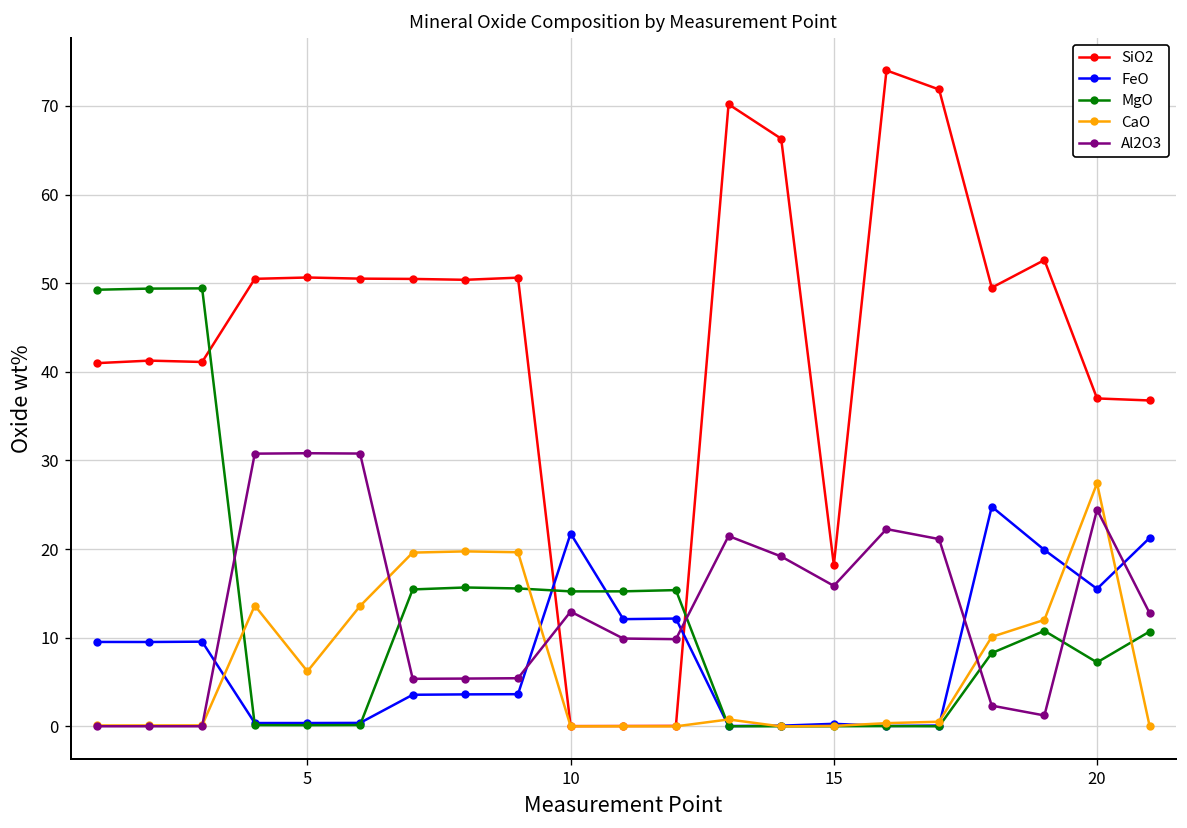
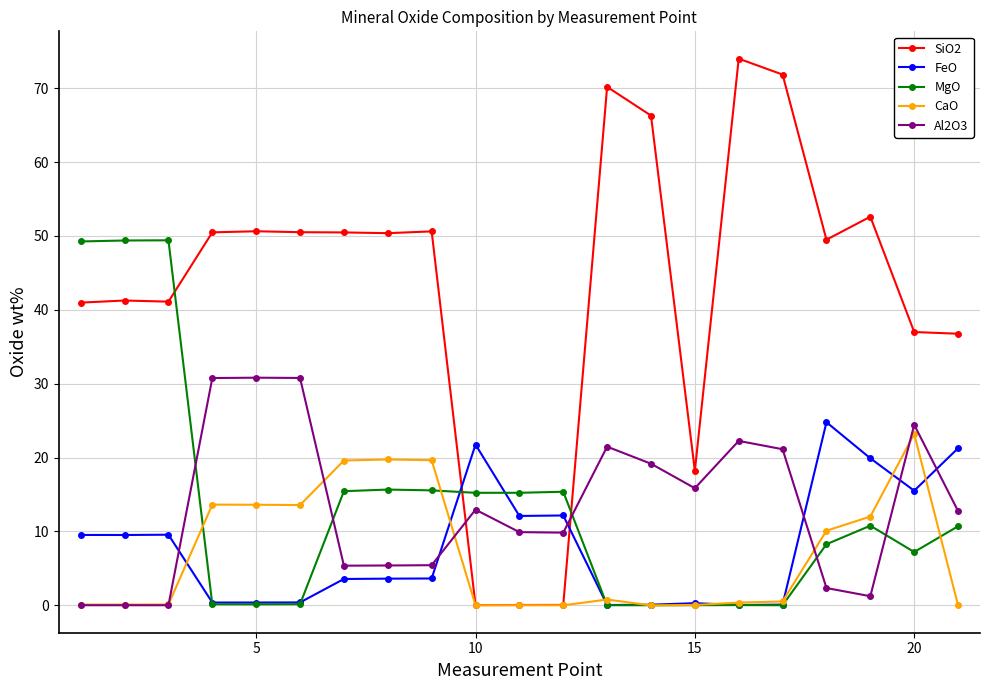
CaO, 5: 6 -> 14
CaO, 20: 27 -> 23
